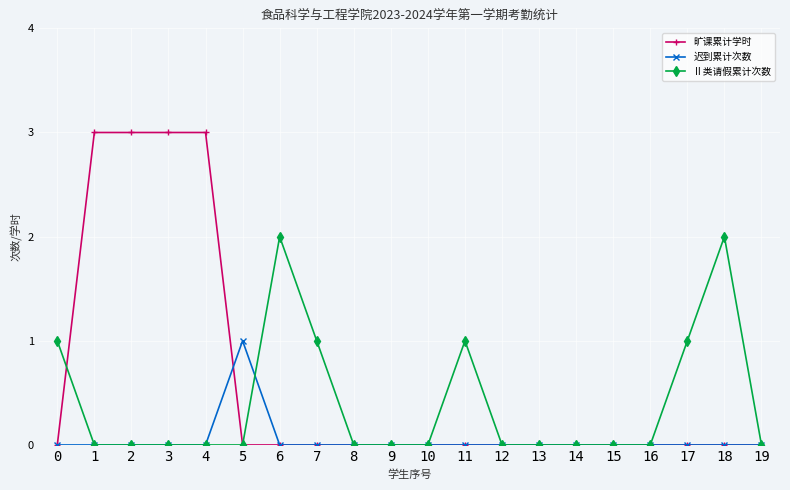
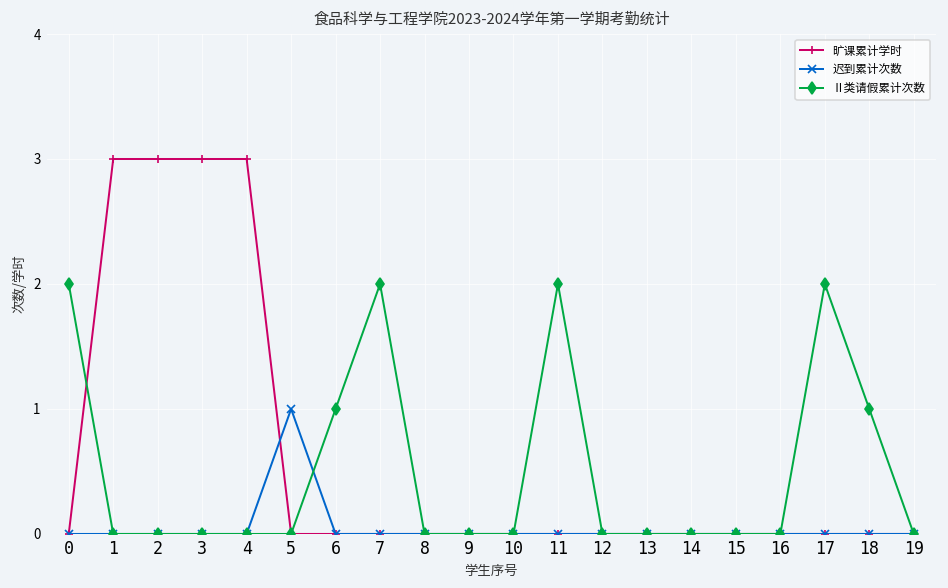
Ⅱ类请假累计次数, 0: 1 -> 2
Ⅱ类请假累计次数, 6: 2 -> 1
Ⅱ类请假累计次数, 7: 1 -> 2
Ⅱ类请假累计次数, 11: 1 -> 2
Ⅱ类请假累计次数, 17: 1 -> 2
Ⅱ类请假累计次数, 18: 2 -> 1
